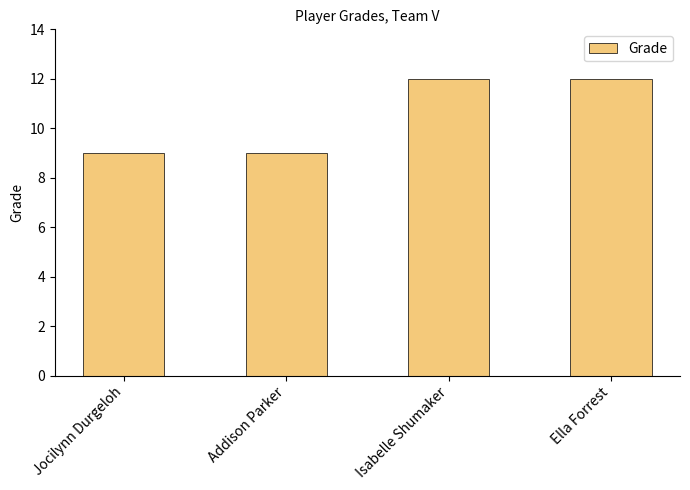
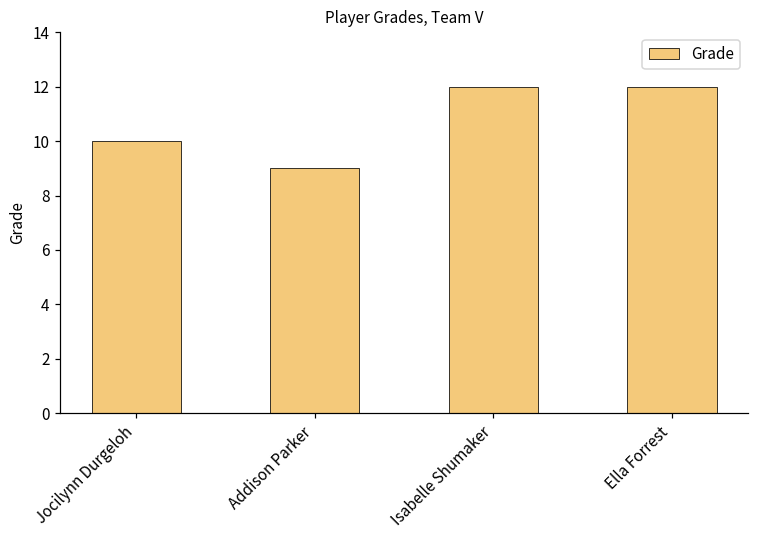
Jocilynn Durgeloh: 9 -> 10
